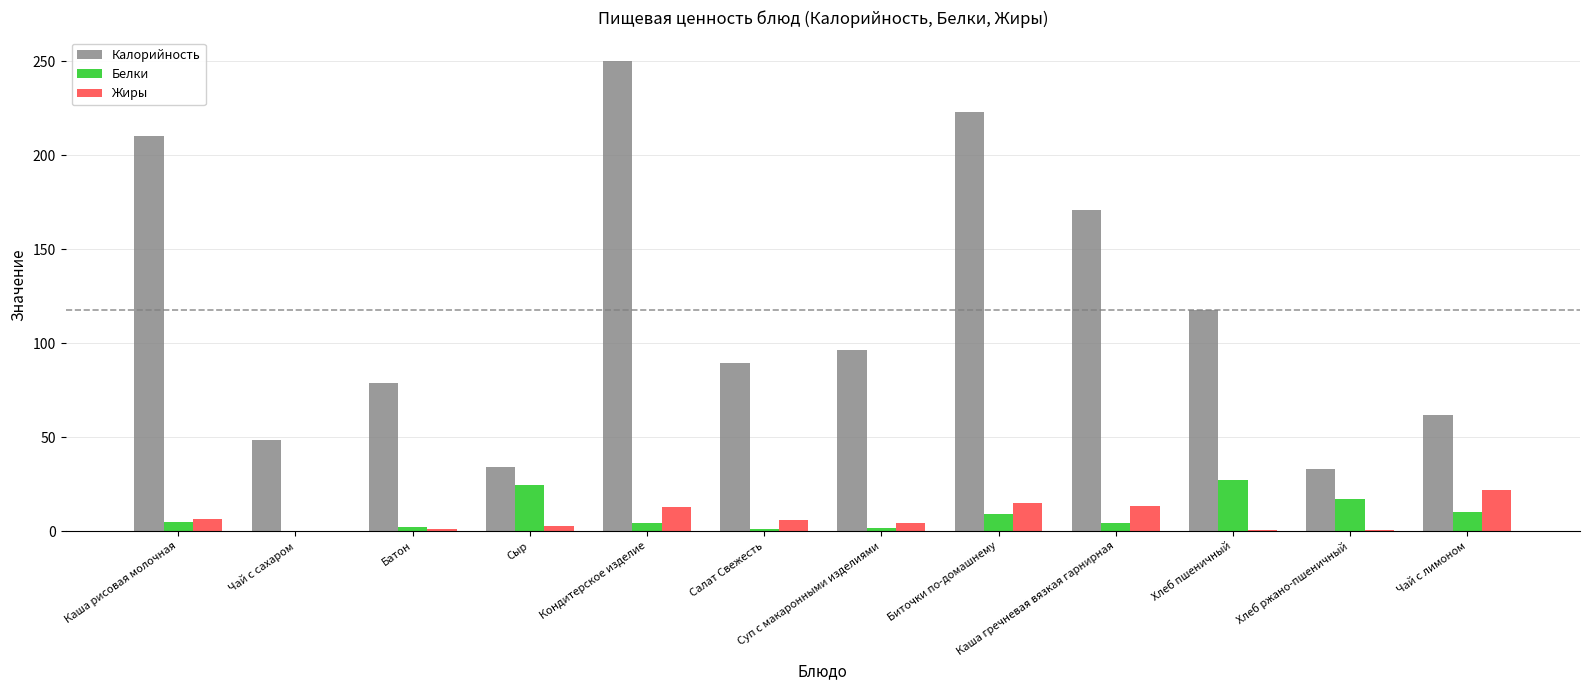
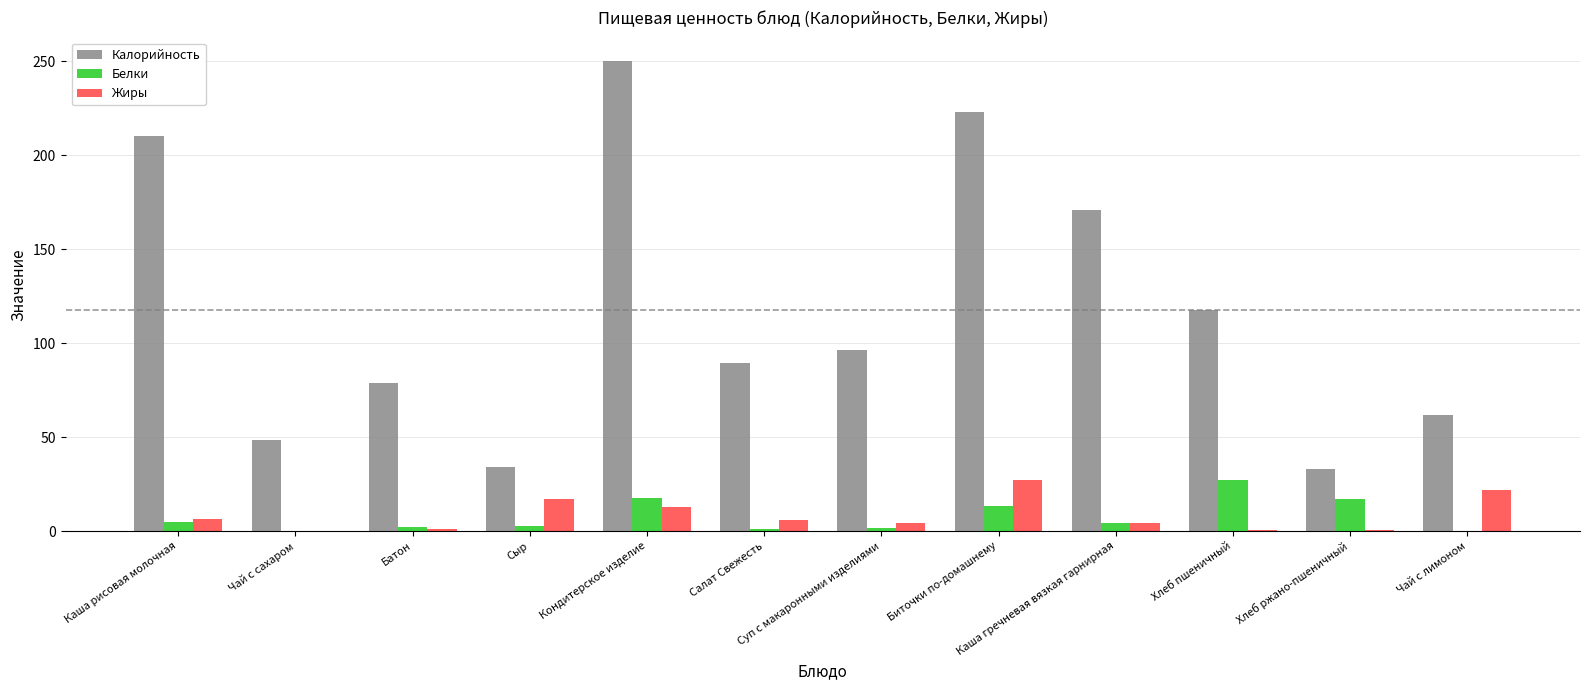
Белки, Сыр: 25 -> 3
Жиры, Сыр: 3 -> 17
Белки, Кондитерское изделие: 5 -> 18
Белки, Биточки по-домашнему: 9 -> 13
Жиры, Биточки по-домашнему: 15 -> 27
Жиры, Каша гречневая вязкая гарнирная: 13 -> 4
Белки, Чай с лимоном: 10 -> 0
